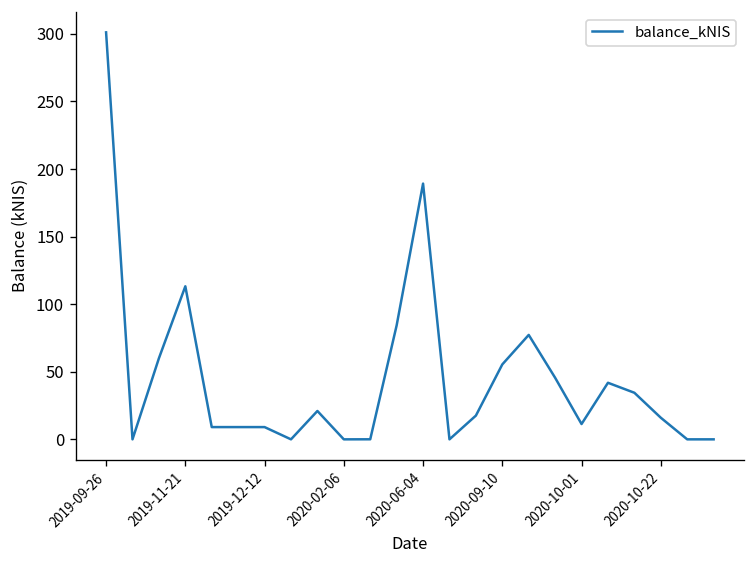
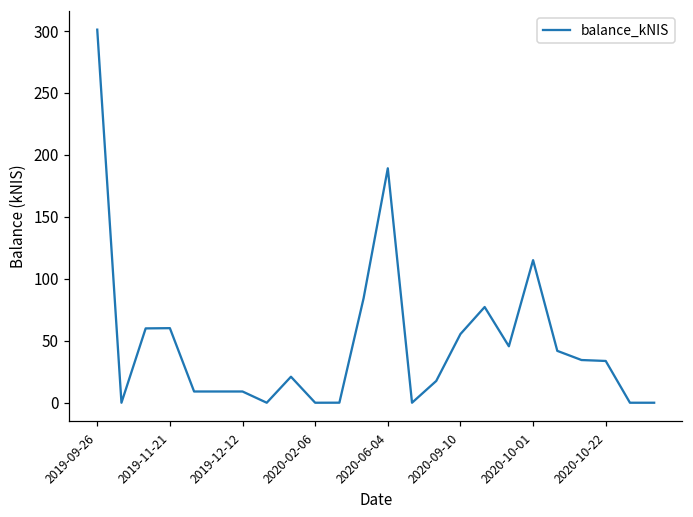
2019-11-21: 113 -> 60
2020-10-01: 11 -> 115
2020-10-22: 16 -> 34
